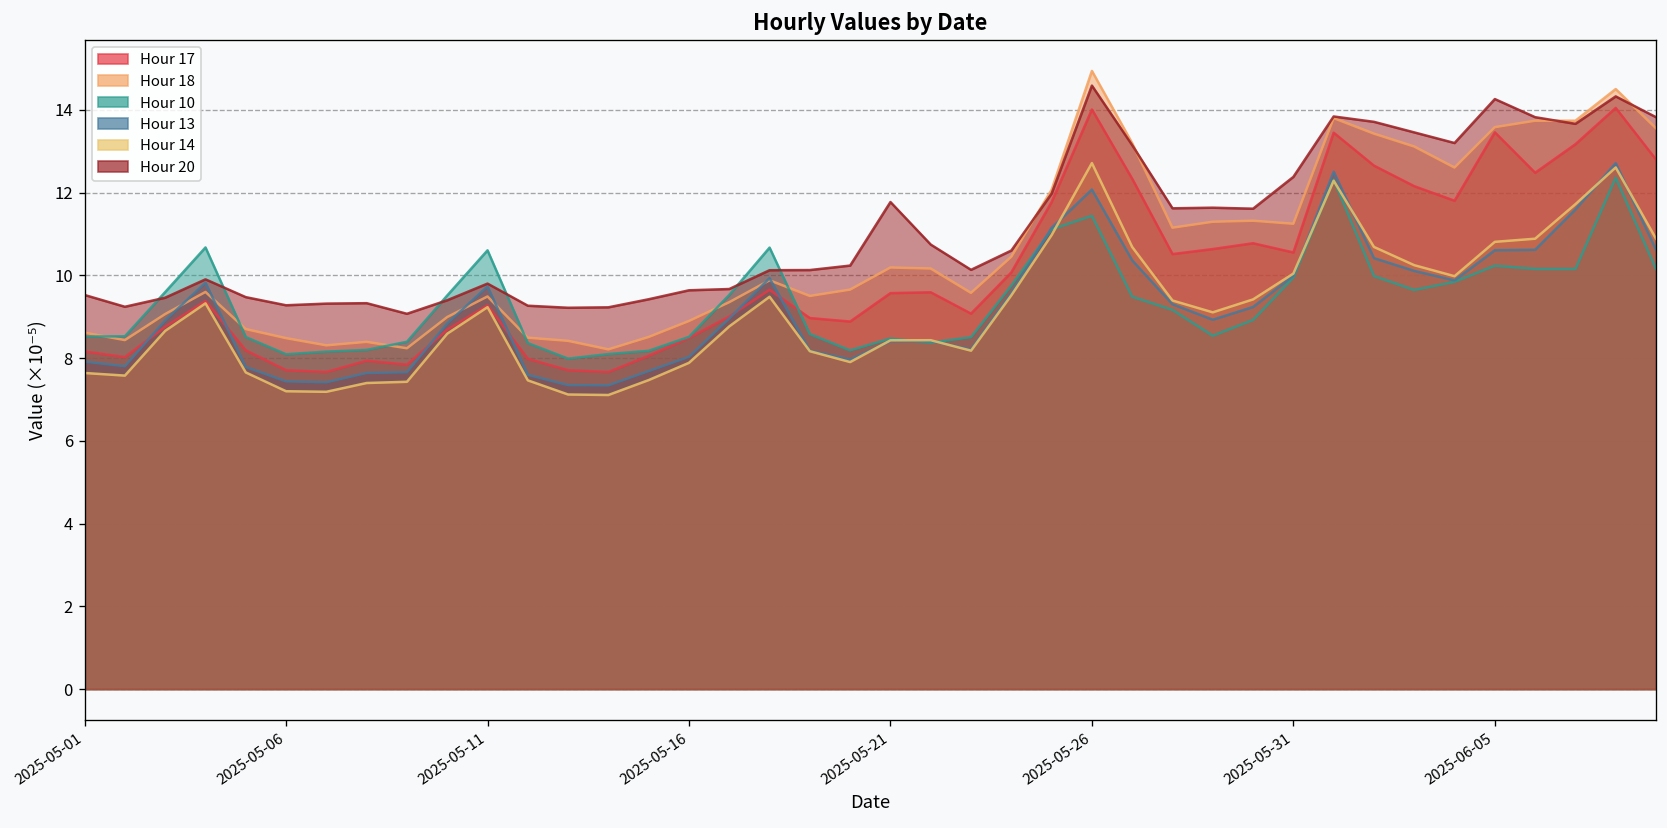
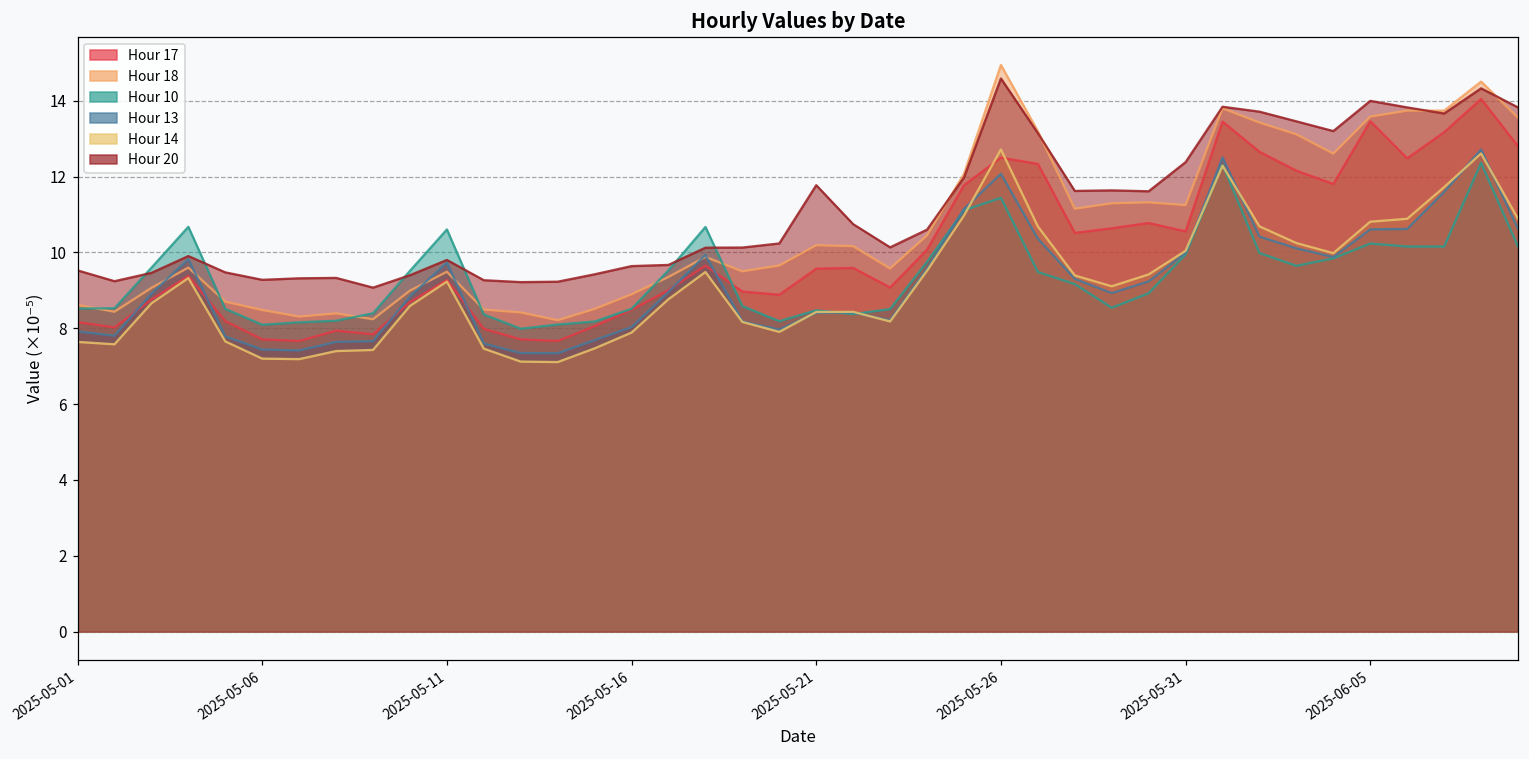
Hour 17, 2025-05-26: 14.0 -> 12.5
Hour 20, 2025-06-05: 14.3 -> 14.0
